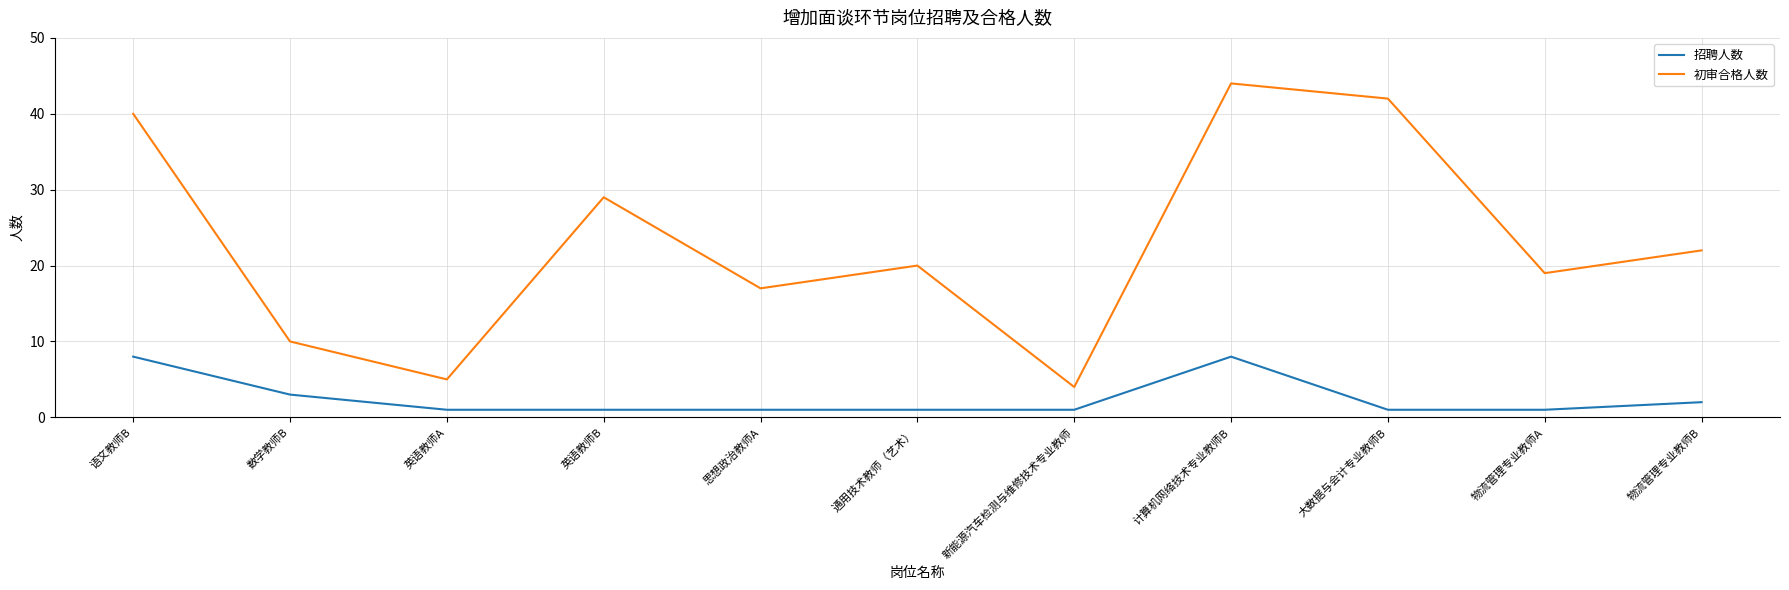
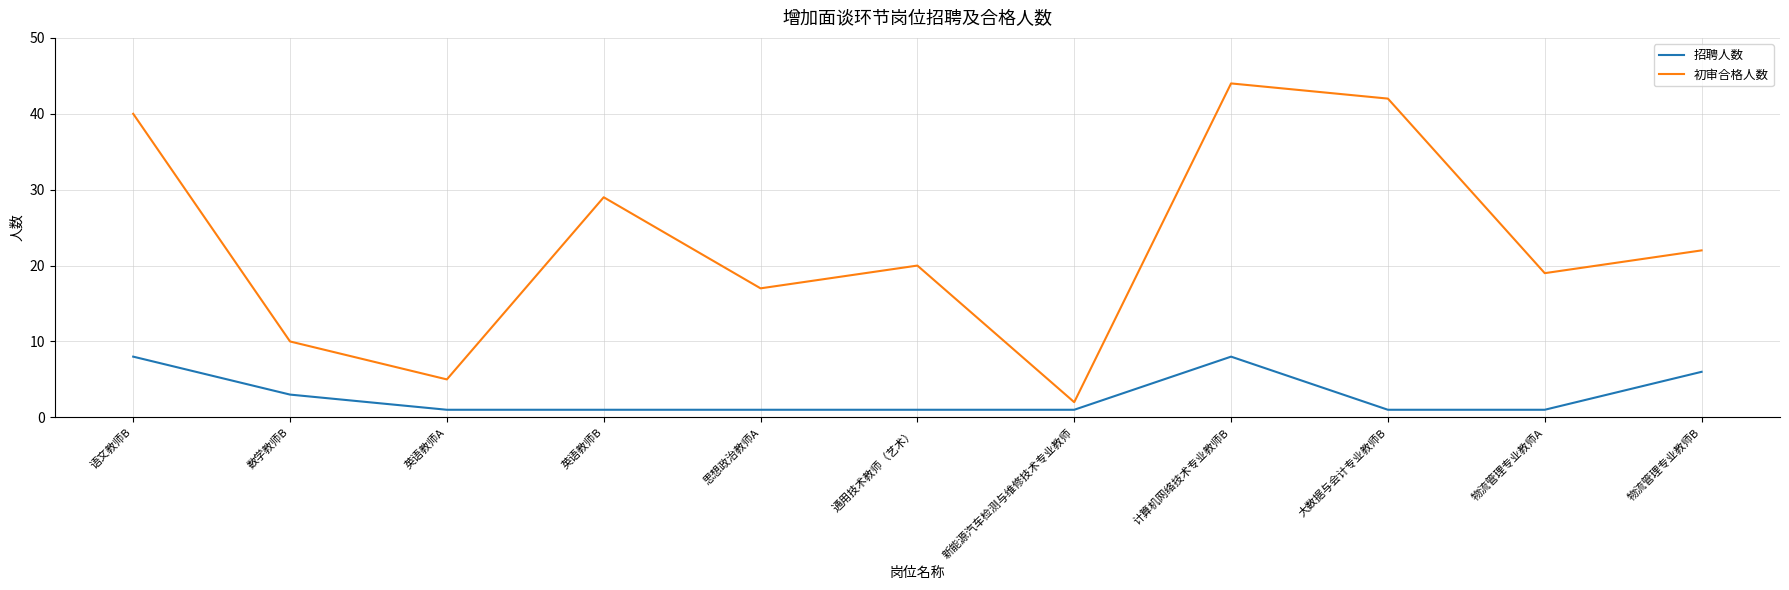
初审合格人数, 新能源汽车检测与维修技术专业教师: 4 -> 2
招聘人数, 物流管理专业教师B: 2 -> 6
